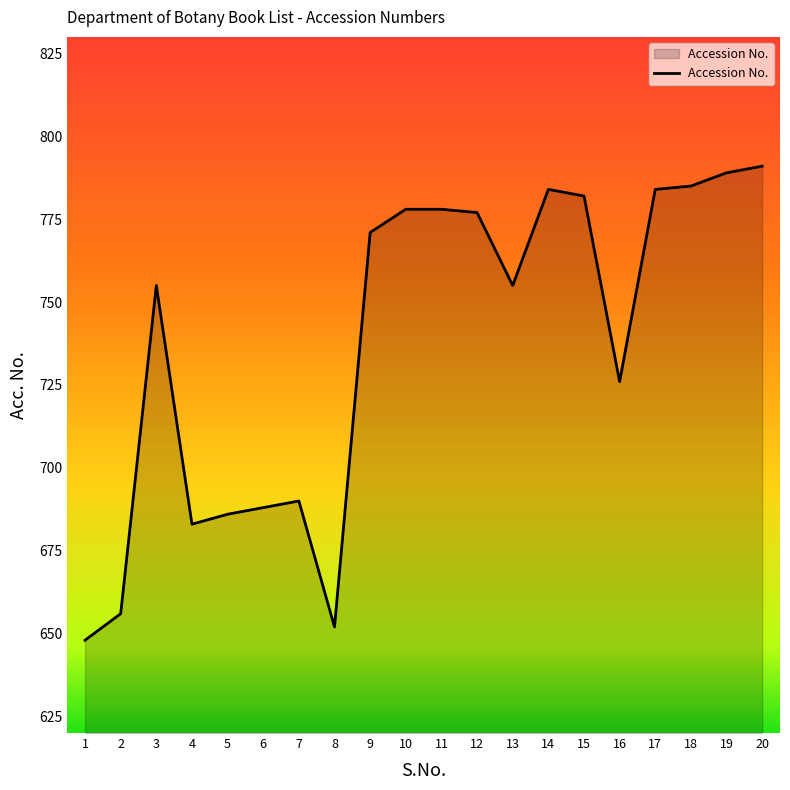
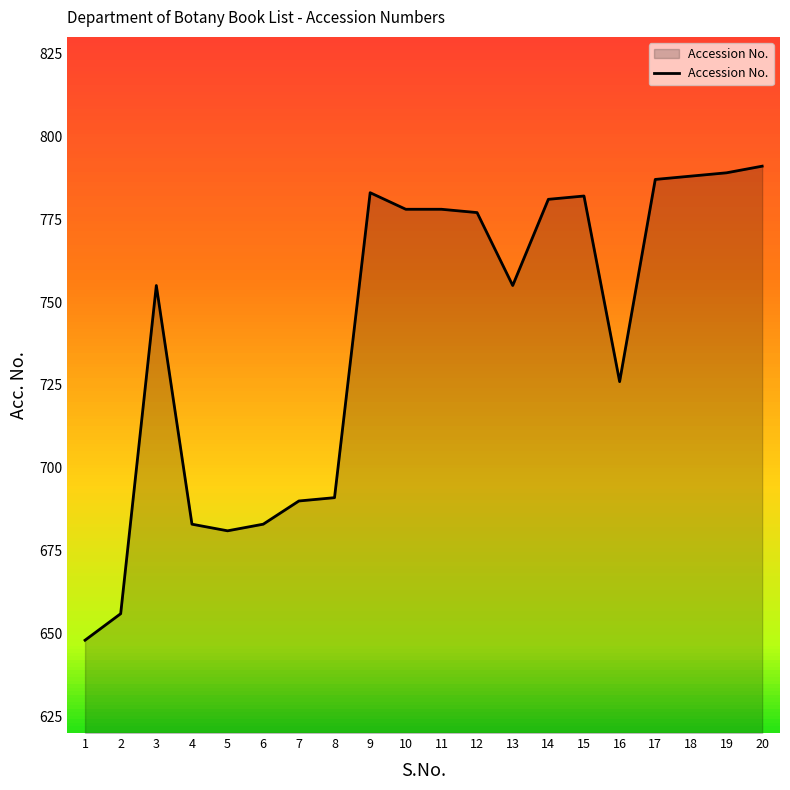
5: 686 -> 681
6: 688 -> 683
8: 652 -> 691
9: 771 -> 783
14: 784 -> 781
17: 784 -> 787
18: 785 -> 788
